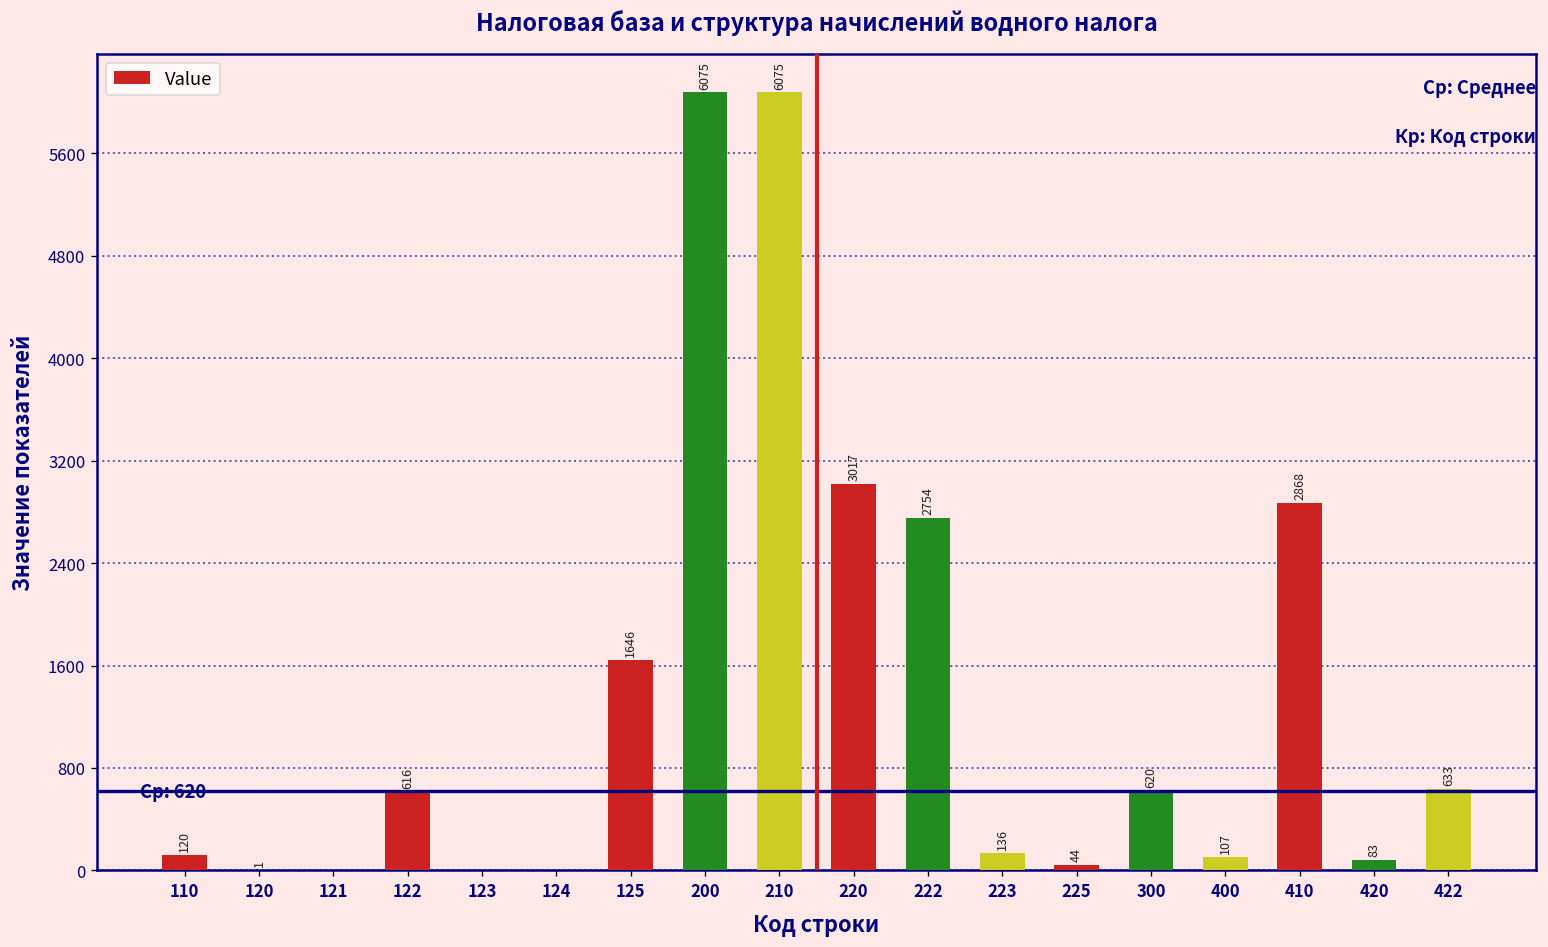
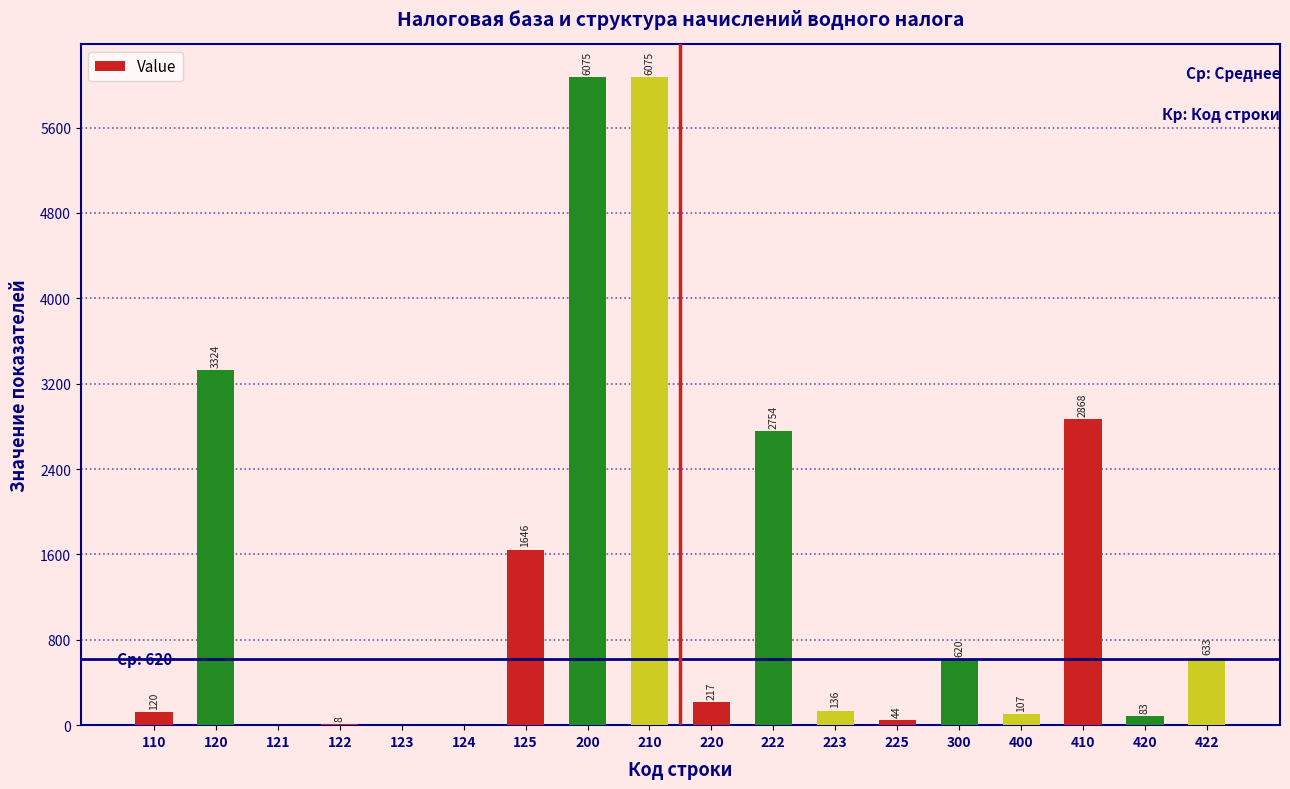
120: 1 -> 3324
122: 616 -> 8
220: 3017 -> 217
